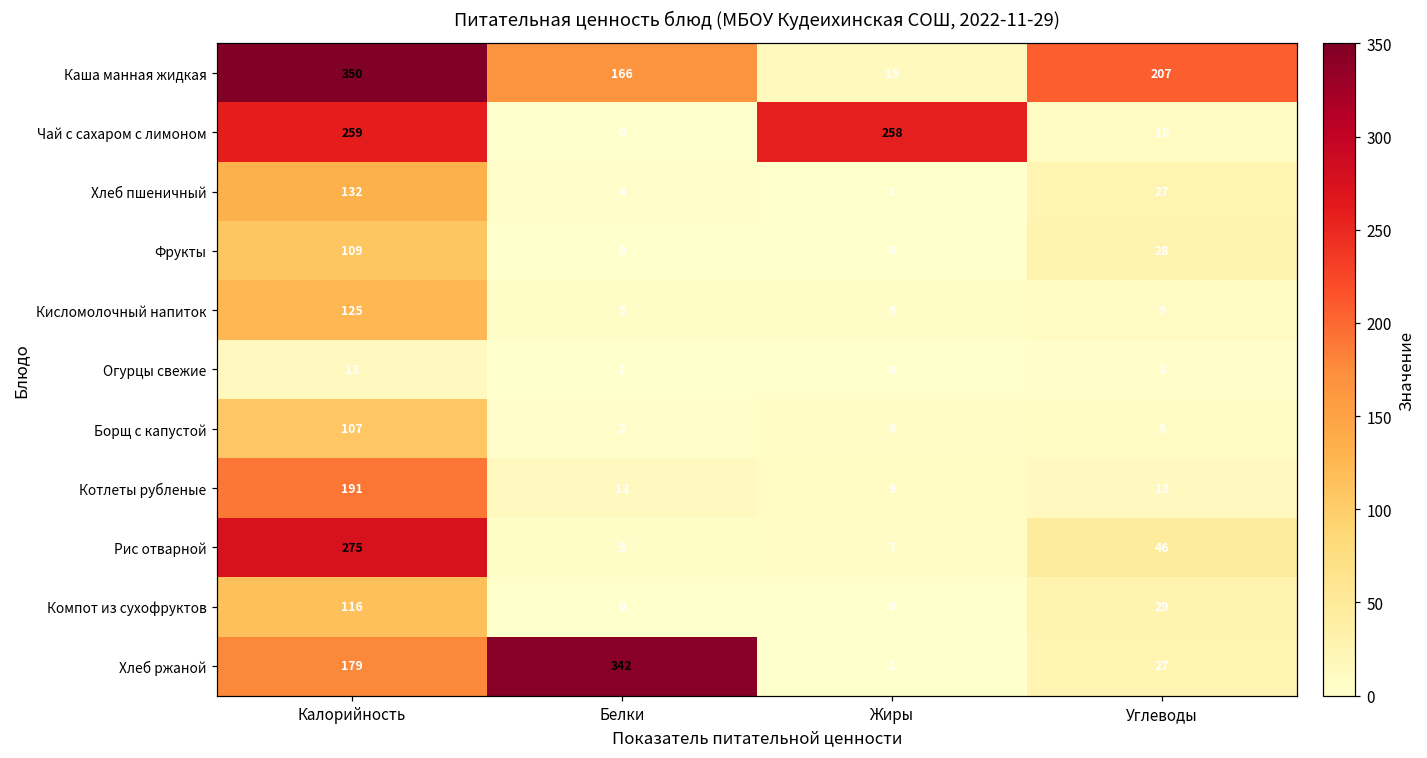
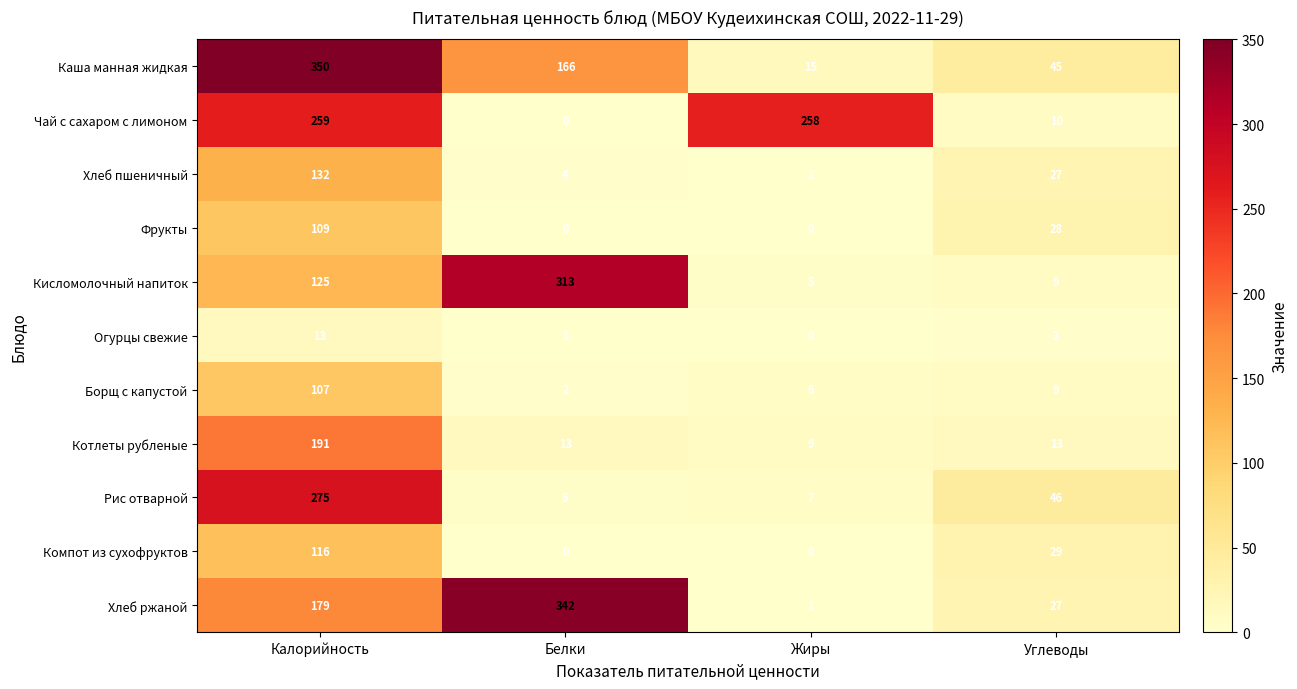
Каша манная жидкая, Углеводы: 207 -> 45
Кисломолочный напиток, Белки: 5 -> 313
